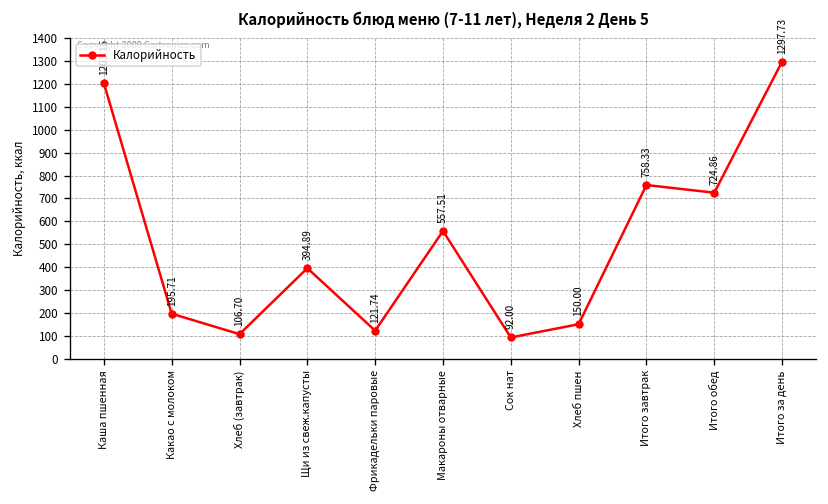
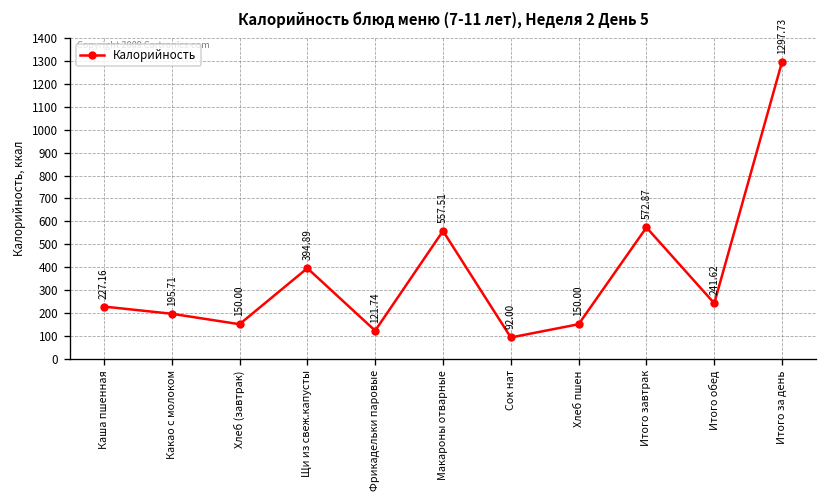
Каша пшенная: 1200 -> 230
Хлеб (завтрак): 106.70 -> 150.00
Итого завтрак: 758.33 -> 572.87
Итого обед: 724.86 -> 241.62
